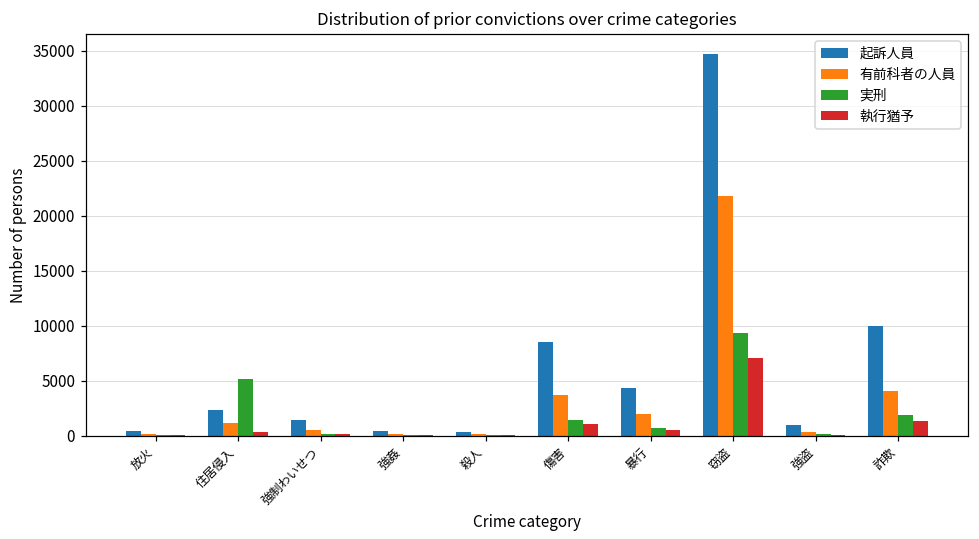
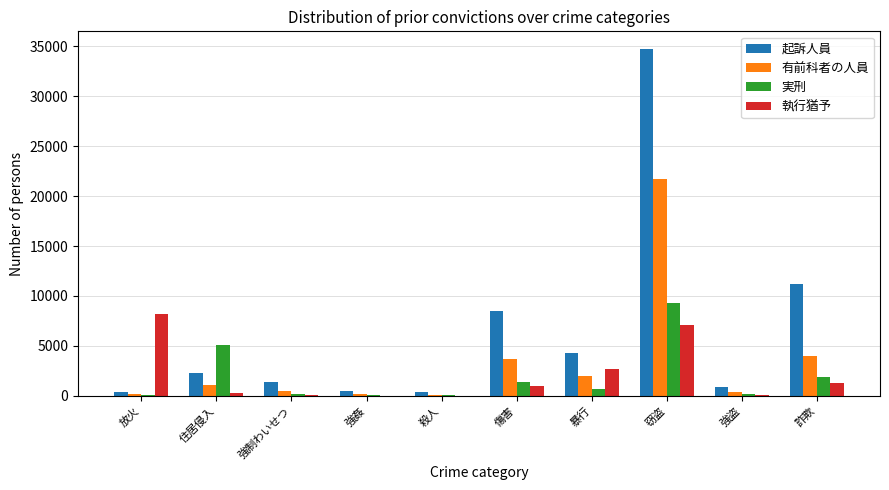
執行猶予, 放火: 0 -> 8000
執行猶予, 暴行: 1000 -> 3000
起訴人員, 詐欺: 10000 -> 11000
